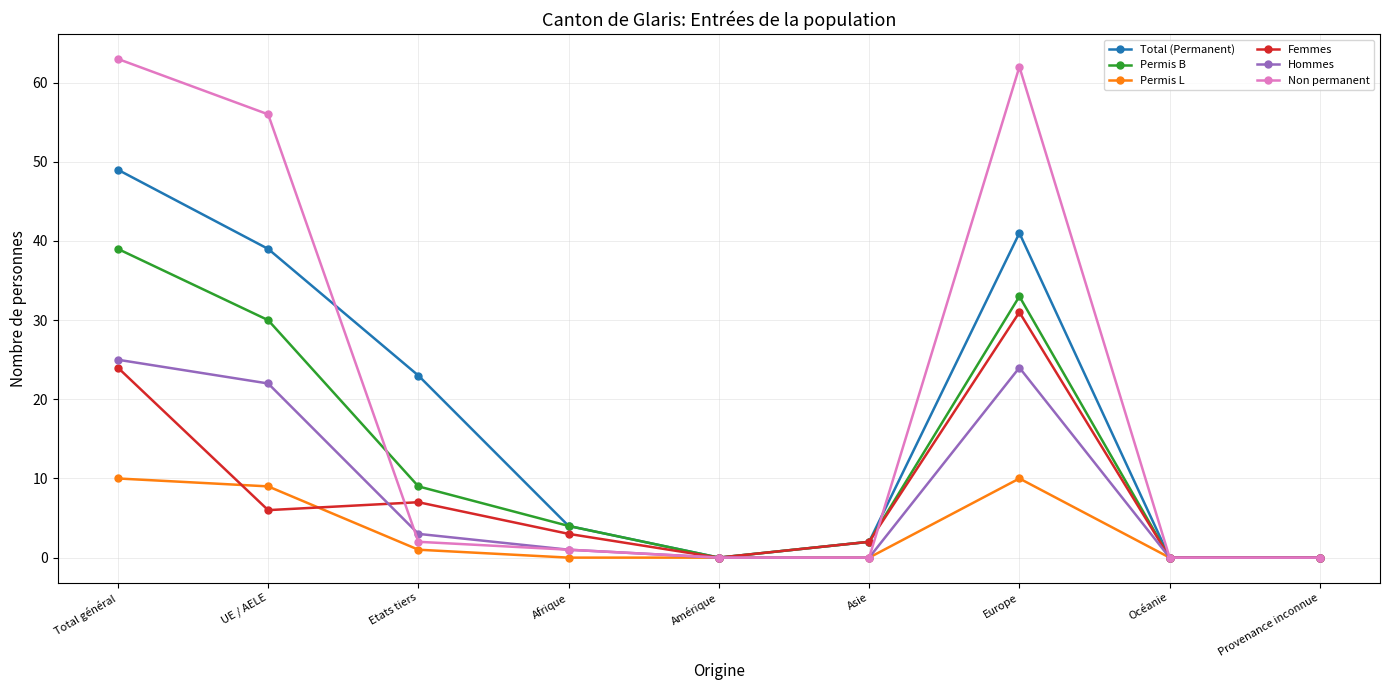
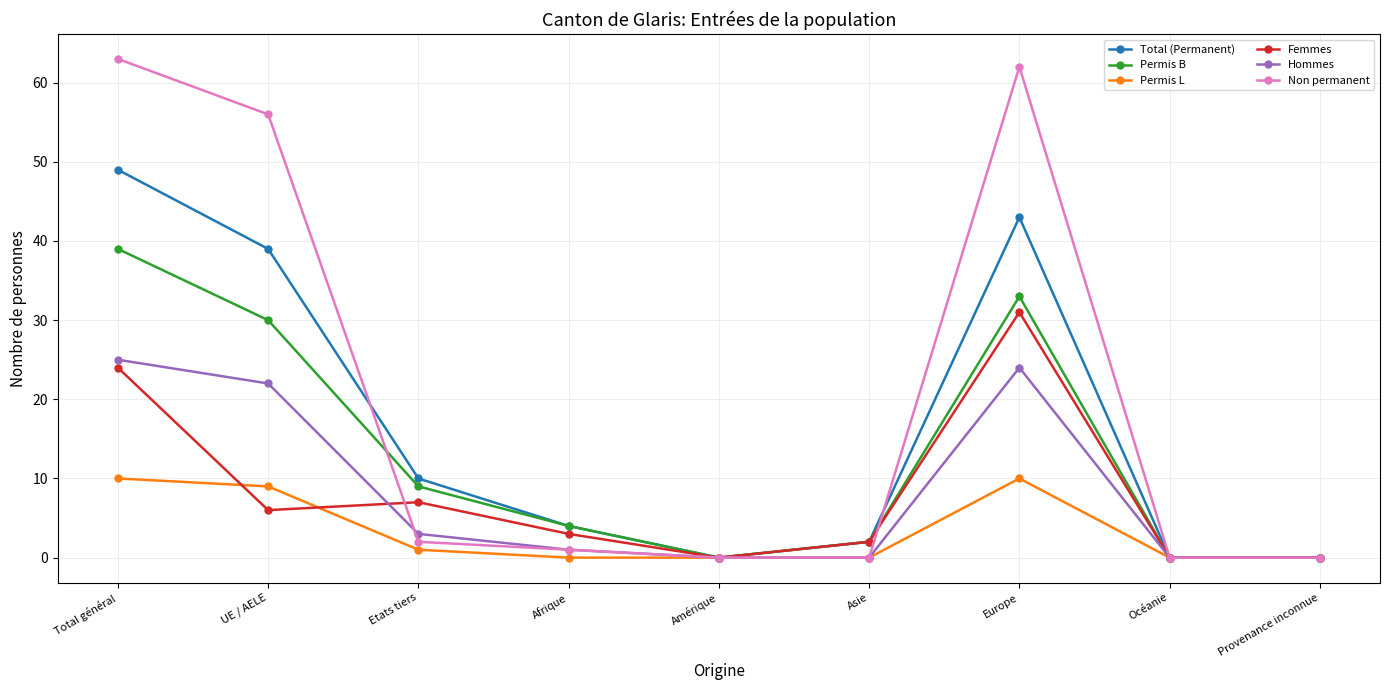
Total (Permanent), Etats tiers: 23 -> 10
Total (Permanent), Europe: 41 -> 43
